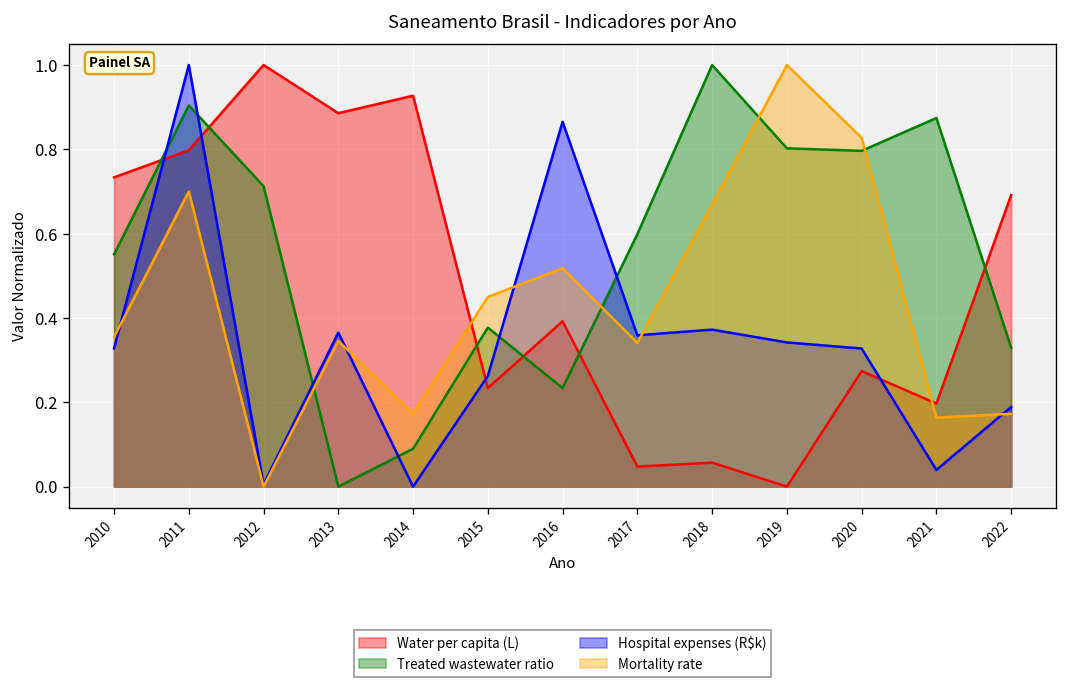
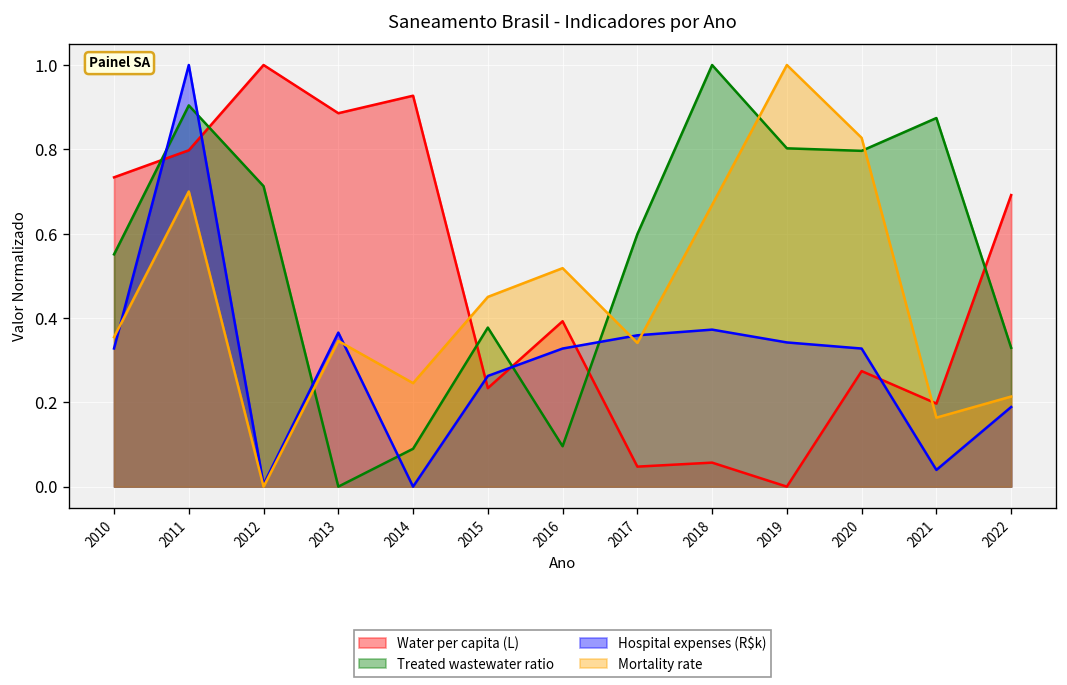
Mortality rate, 2014: 0.17 -> 0.25
Treated wastewater ratio, 2016: 0.23 -> 0.10
Hospital expenses (R$k), 2016: 0.87 -> 0.33
Mortality rate, 2022: 0.17 -> 0.21
